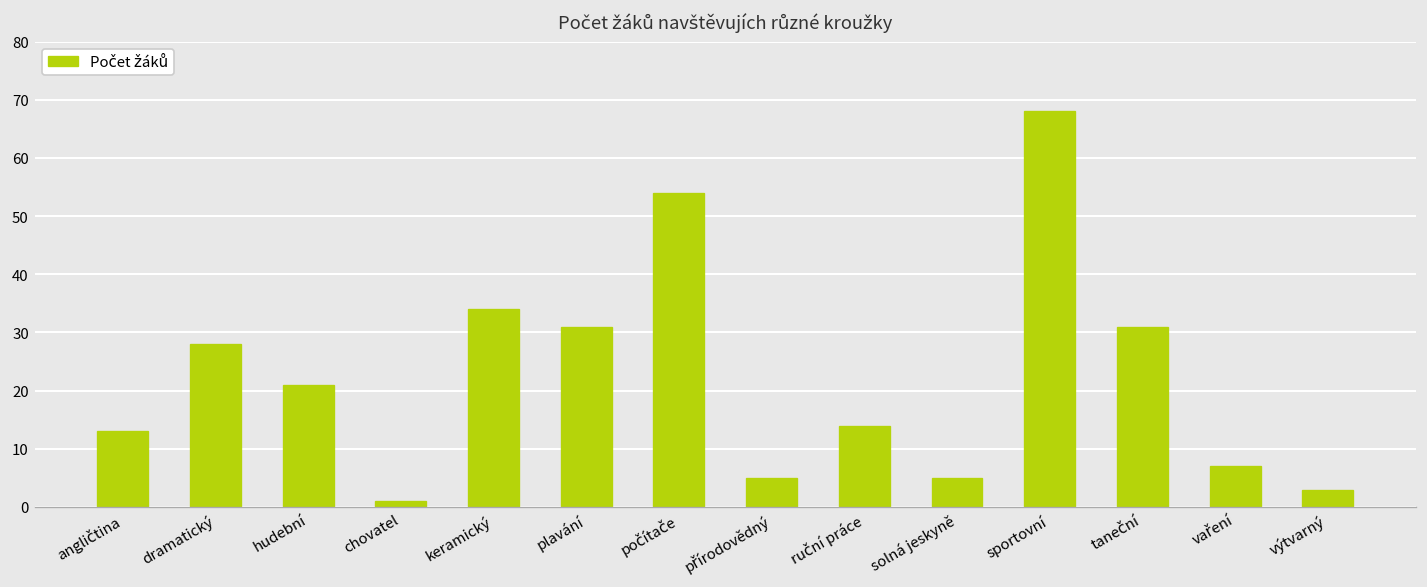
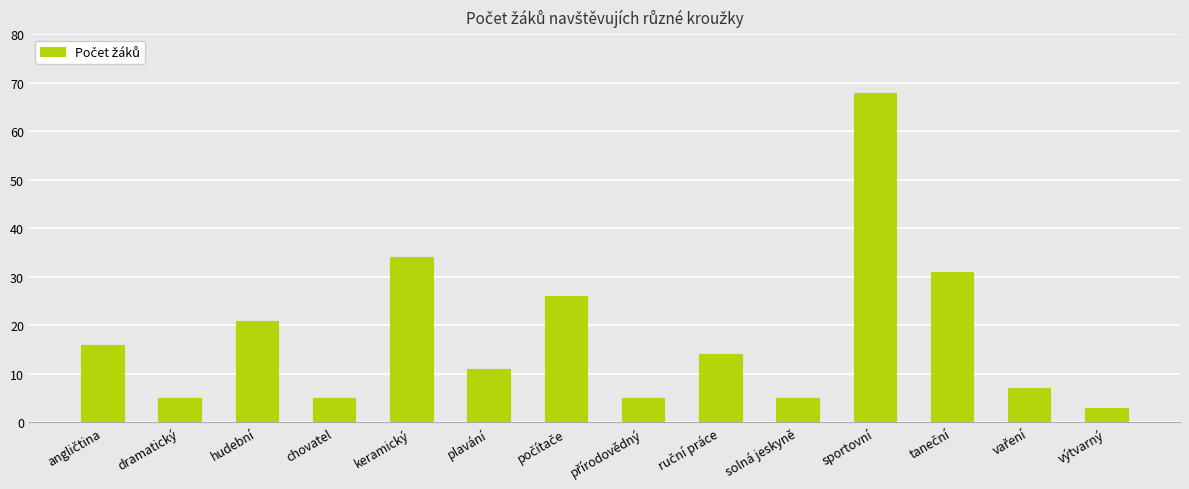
angličtina: 13 -> 16
dramatický: 28 -> 5
chovatel: 1 -> 5
plavání: 31 -> 11
počítače: 54 -> 26
